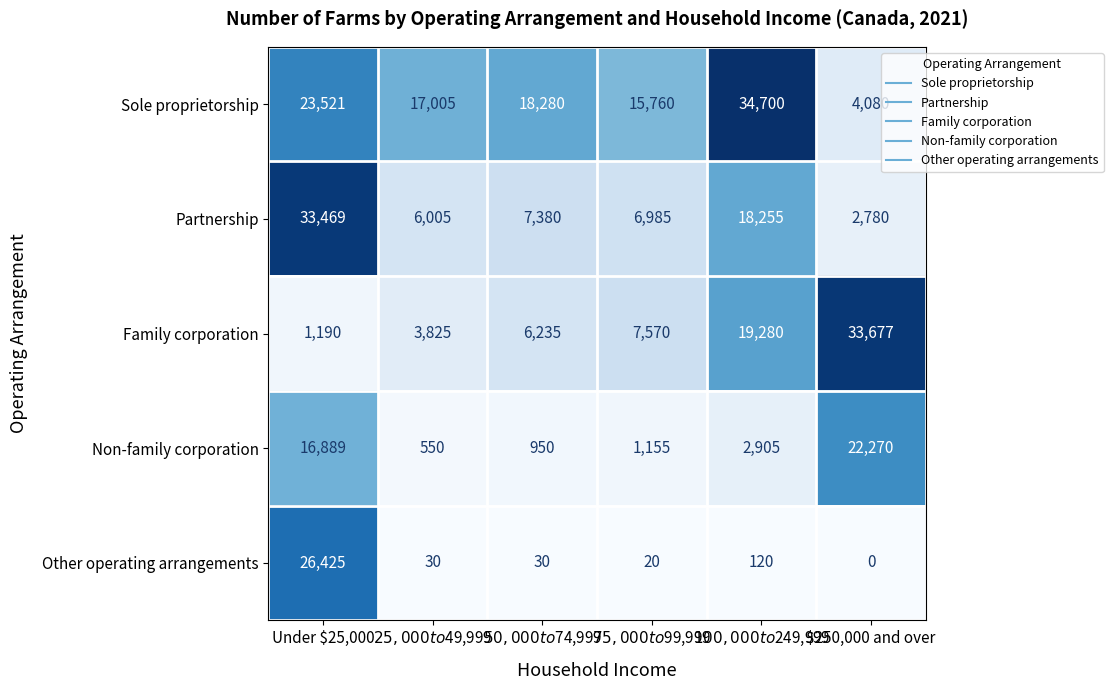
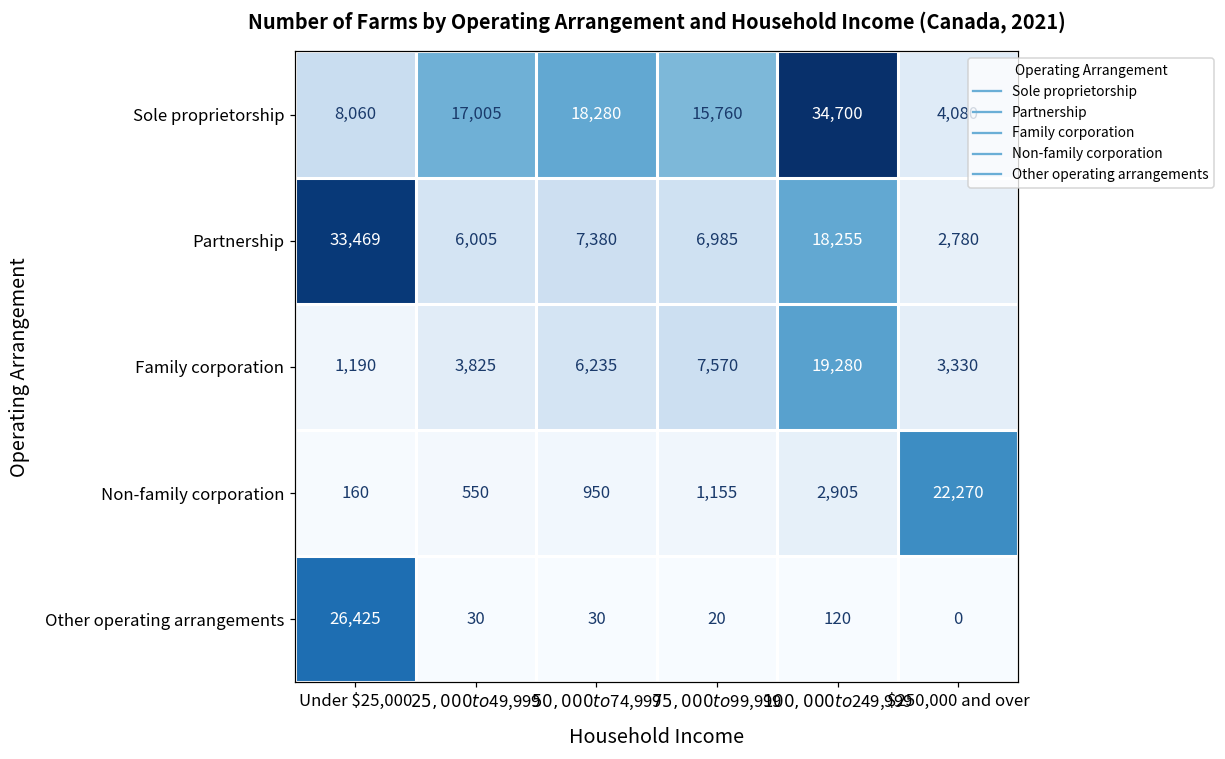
Sole proprietorship, Under $25,000: 23,521 -> 8,060
Family corporation, $250,000 and over: 33,677 -> 3,330
Non-family corporation, Under $25,000: 16,889 -> 160
